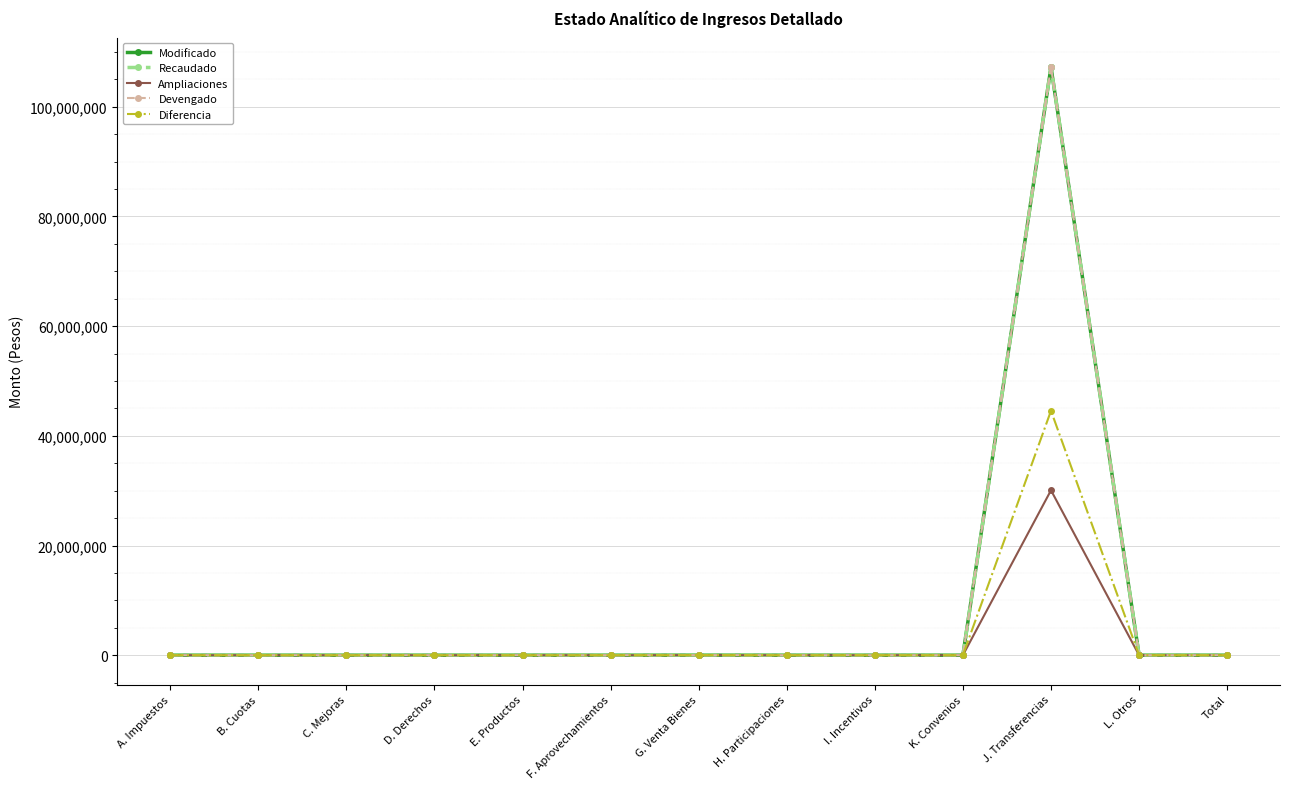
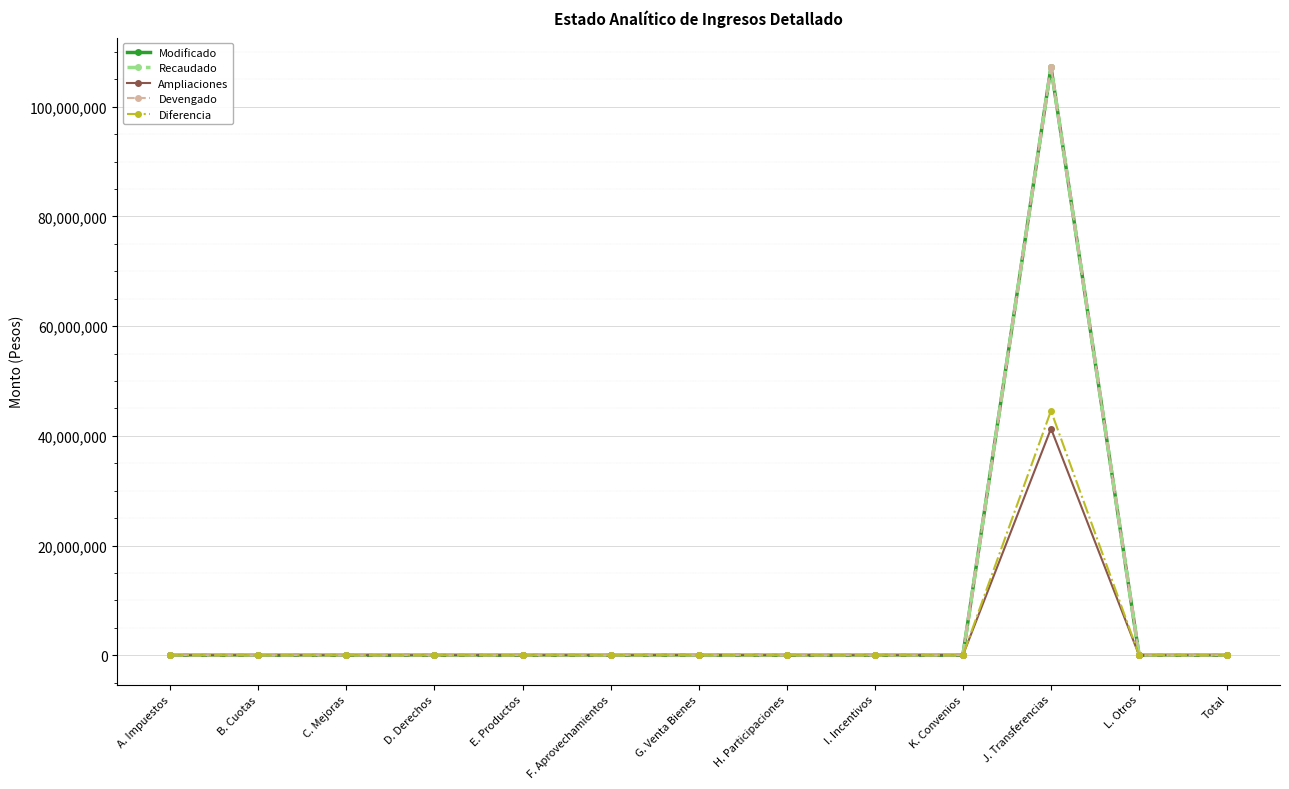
Ampliaciones, J. Transferencias: 30,000,000 -> 41,000,000
